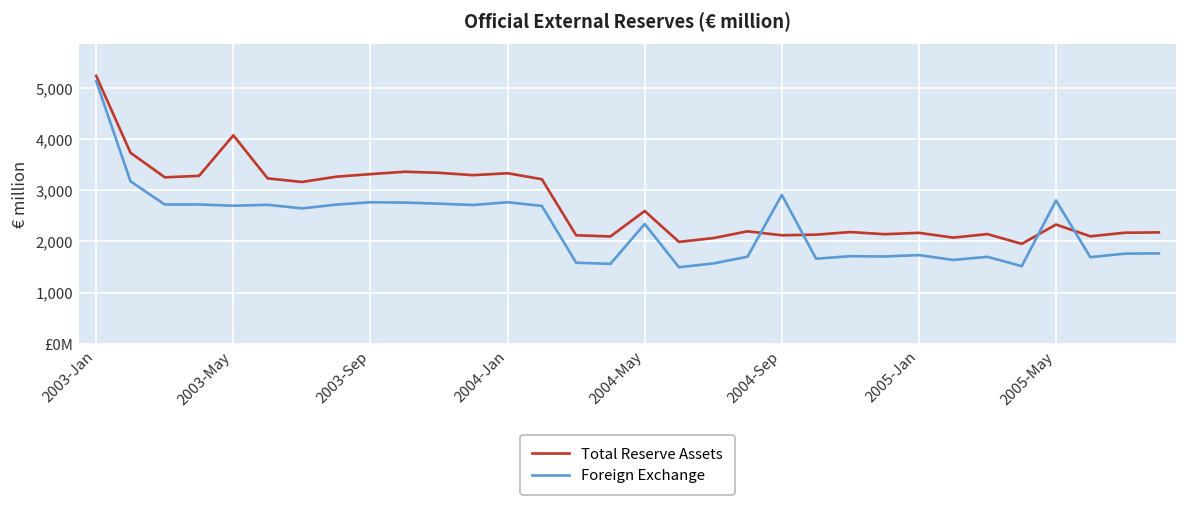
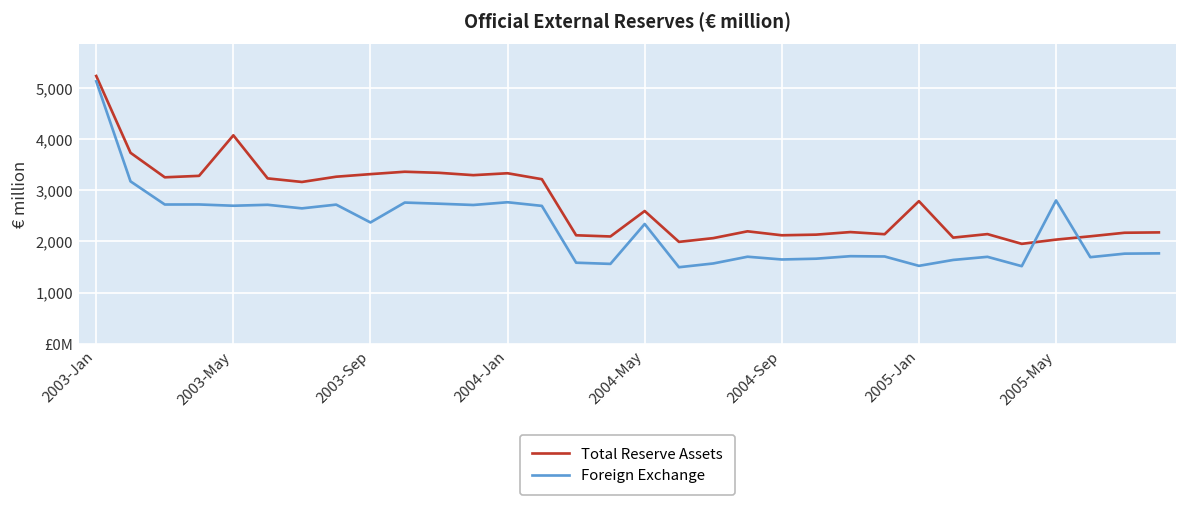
Foreign Exchange, 2003-Sep: 2,800 -> 2,400
Foreign Exchange, 2004-Sep: 2,900 -> 1,600
Total Reserve Assets, 2005-Jan: 2,200 -> 2,800
Foreign Exchange, 2005-Jan: 1,700 -> 1,500
Total Reserve Assets, 2005-May: 2,300 -> 2,000
